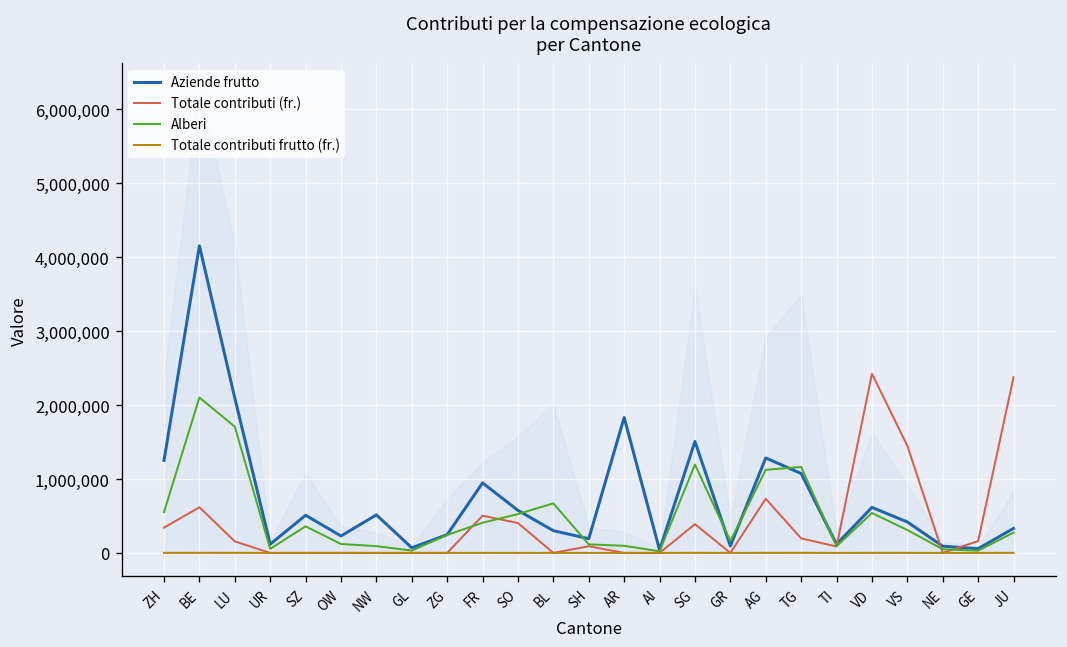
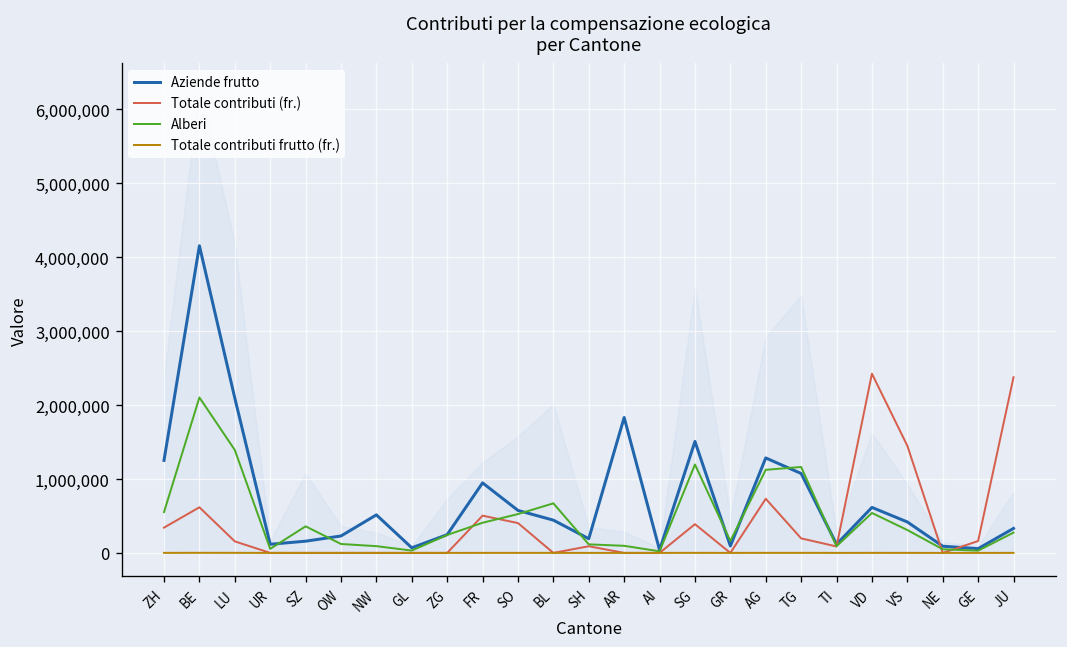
Alberi, LU: 1,700,000 -> 1,400,000
Aziende frutto, SZ: 500,000 -> 200,000
Aziende frutto, BL: 300,000 -> 400,000
